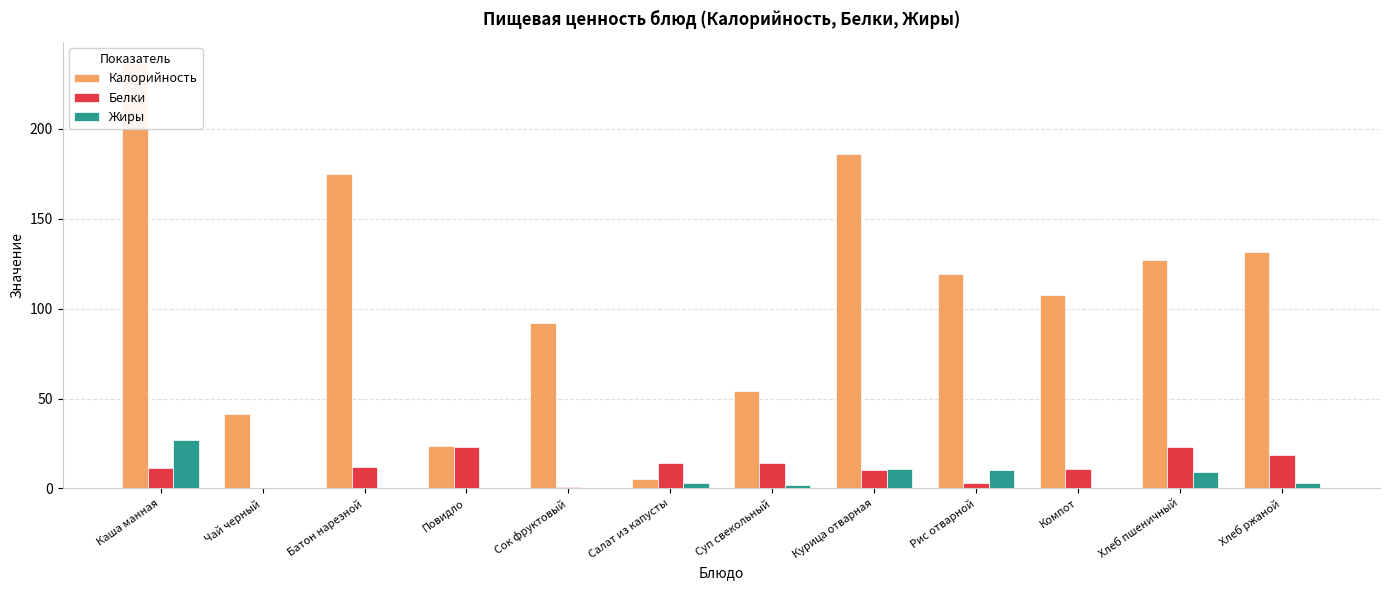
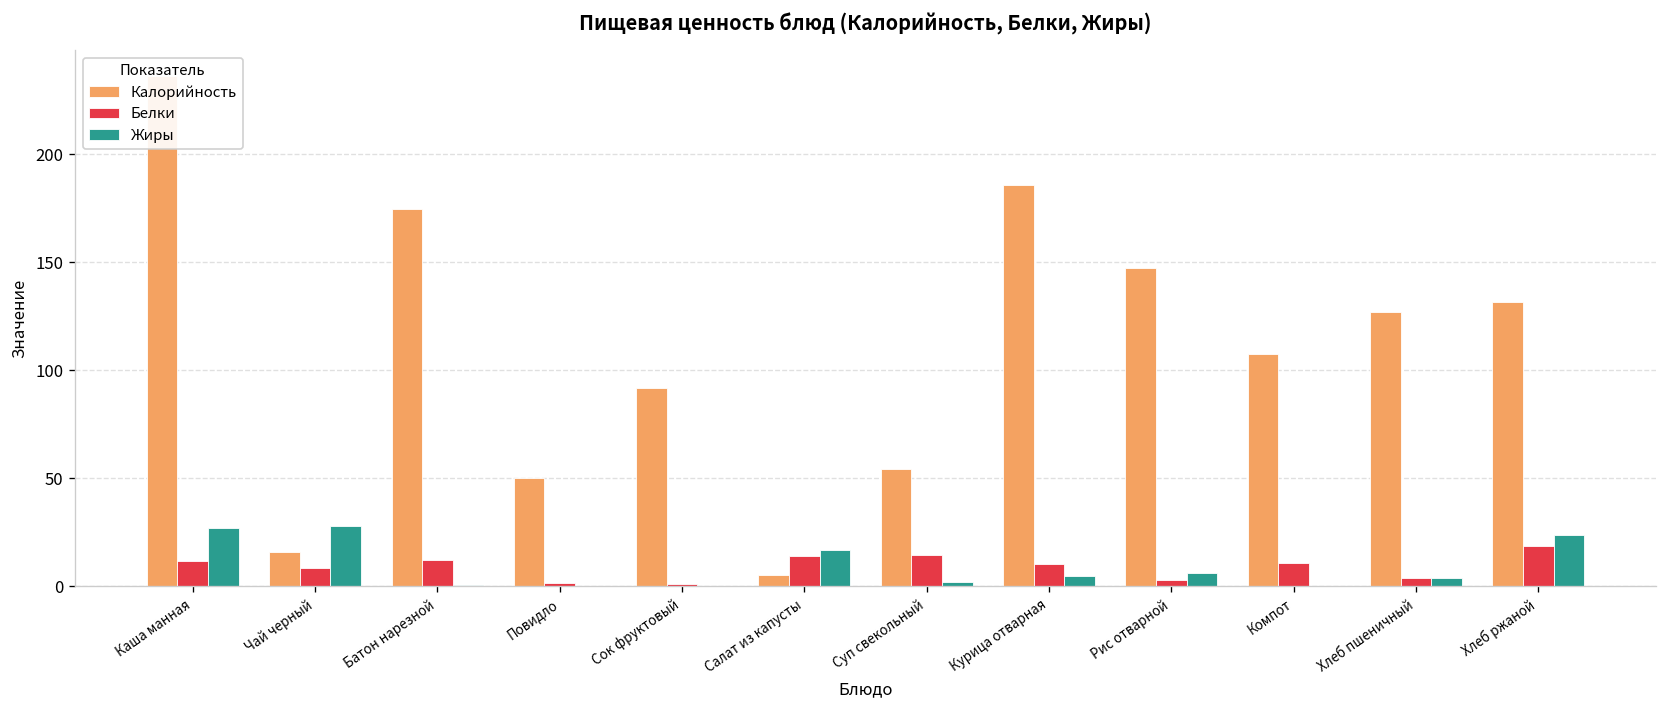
Калорийность, Чай черный: 42 -> 16
Белки, Чай черный: 0 -> 8
Жиры, Чай черный: 0 -> 28
Калорийность, Повидло: 23 -> 50
Белки, Повидло: 23 -> 1
Жиры, Салат из капусты: 3 -> 17
Жиры, Курица отварная: 11 -> 5
Калорийность, Рис отварной: 119 -> 148
Жиры, Рис отварной: 11 -> 6
Белки, Хлеб пшеничный: 23 -> 4
Жиры, Хлеб пшеничный: 9 -> 4
Жиры, Хлеб ржаной: 3 -> 24
